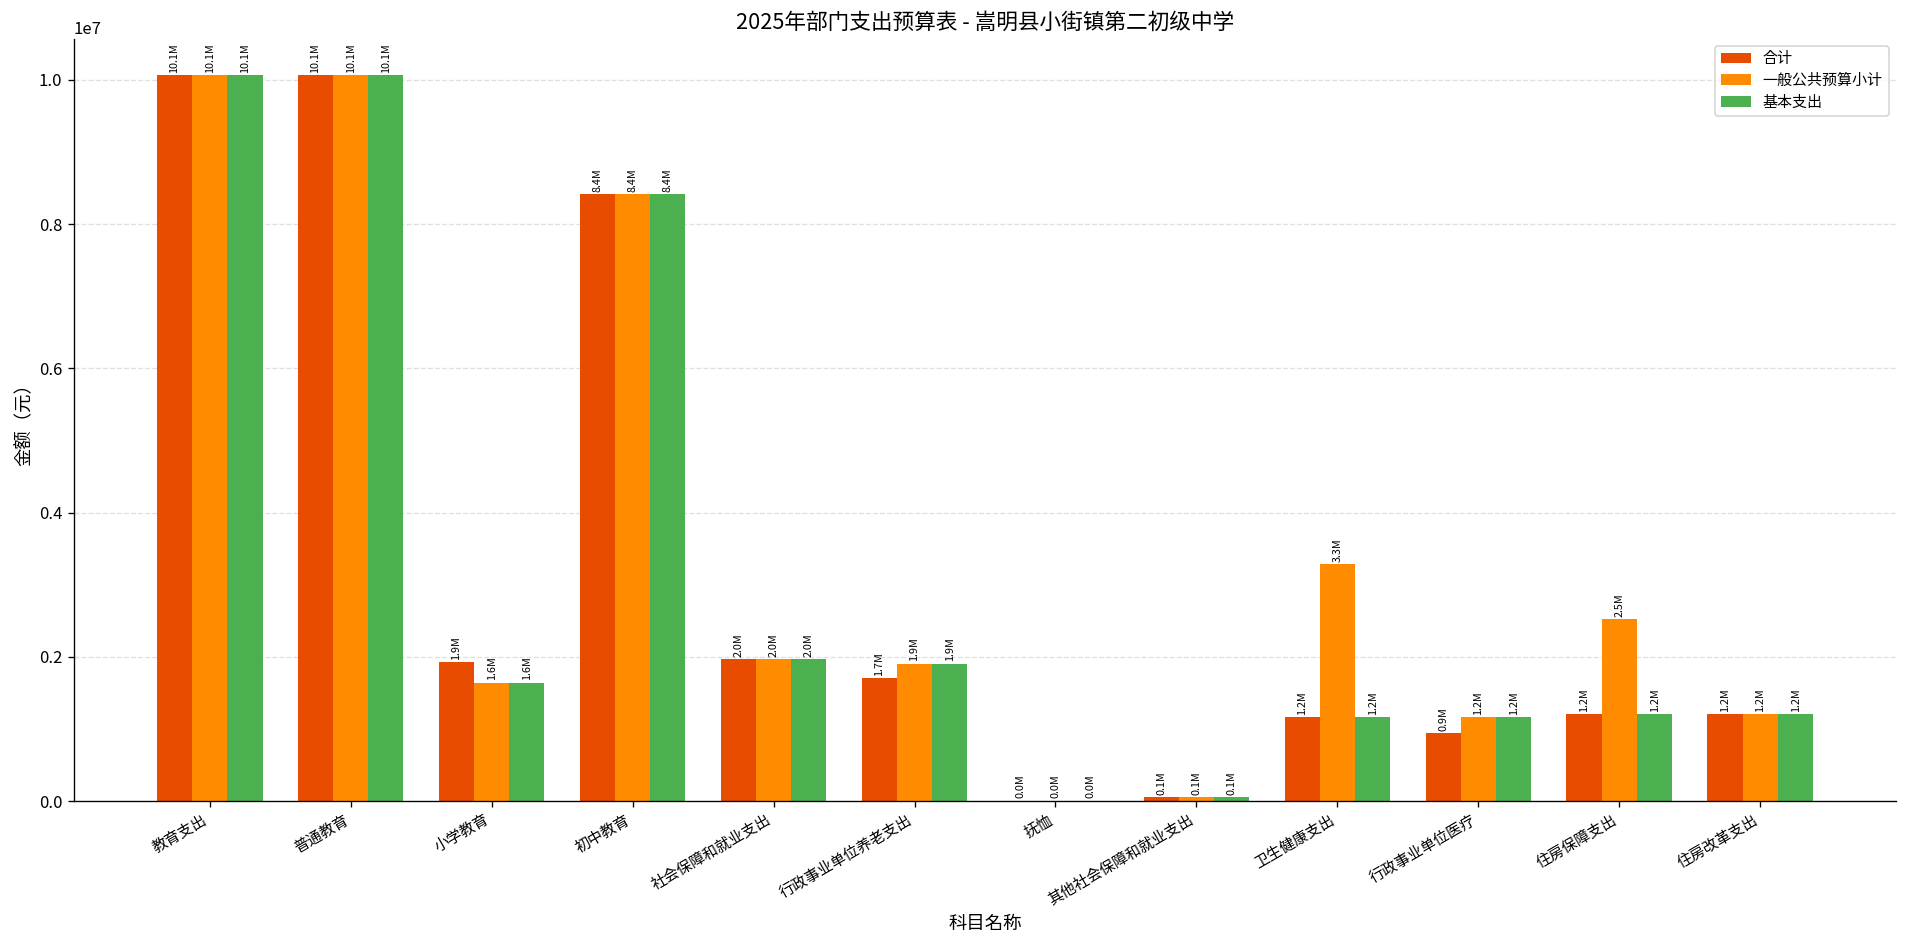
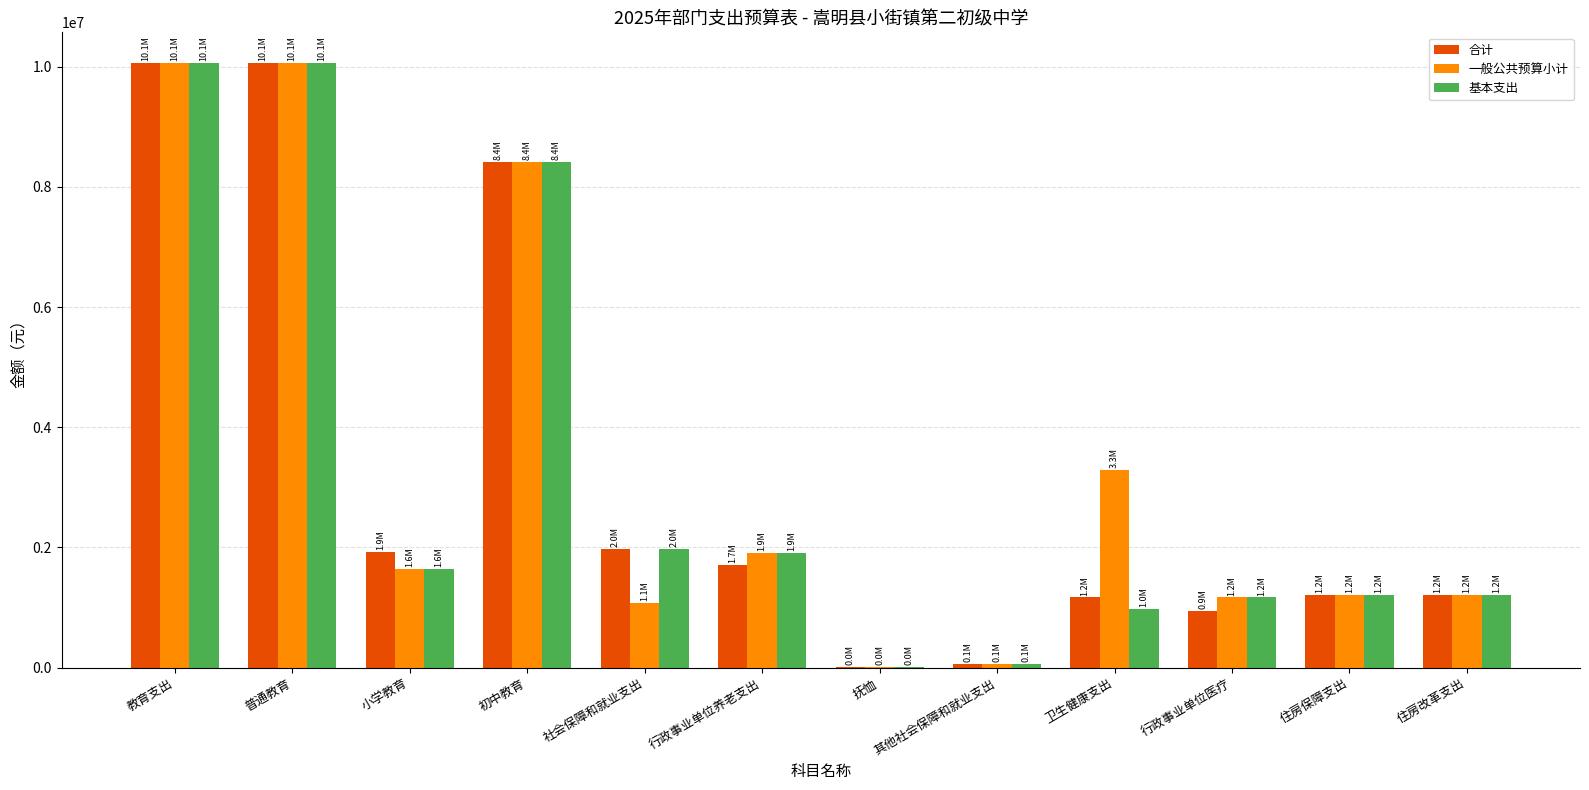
一般公共预算小计, 社会保障和就业支出: 2.0M -> 1.1M
基本支出, 卫生健康支出: 1.2M -> 1.0M
一般公共预算小计, 住房保障支出: 2.5M -> 1.2M
